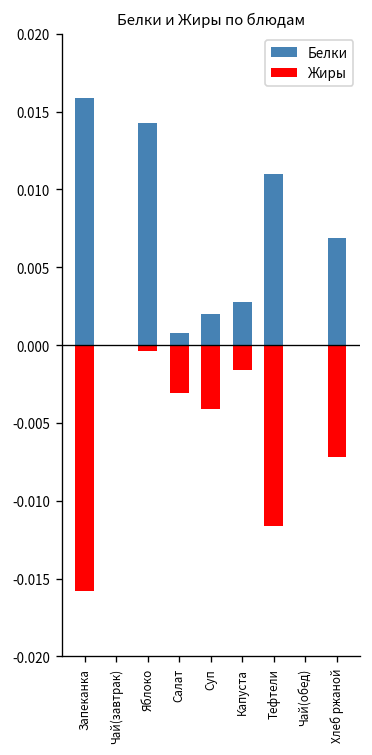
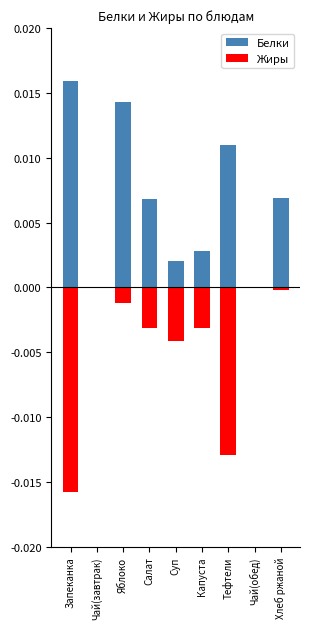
Жиры, Яблоко: -0.0004 -> -0.0012
Белки, Салат: 0.0008 -> 0.0068
Жиры, Капуста: -0.0016 -> -0.0031
Жиры, Тефтели: -0.0116 -> -0.0129
Жиры, Хлеб ржаной: -0.0072 -> -0.0002
